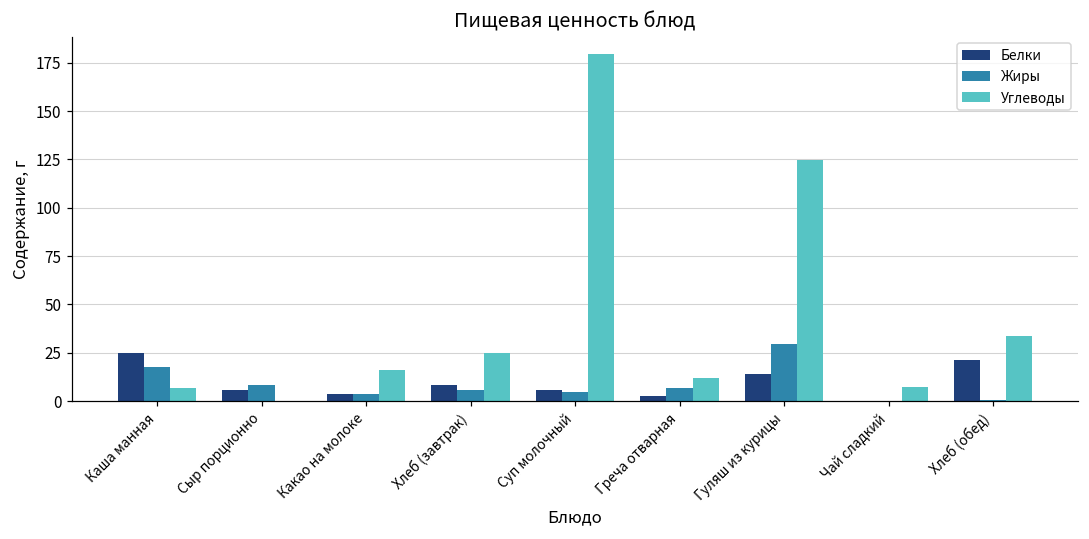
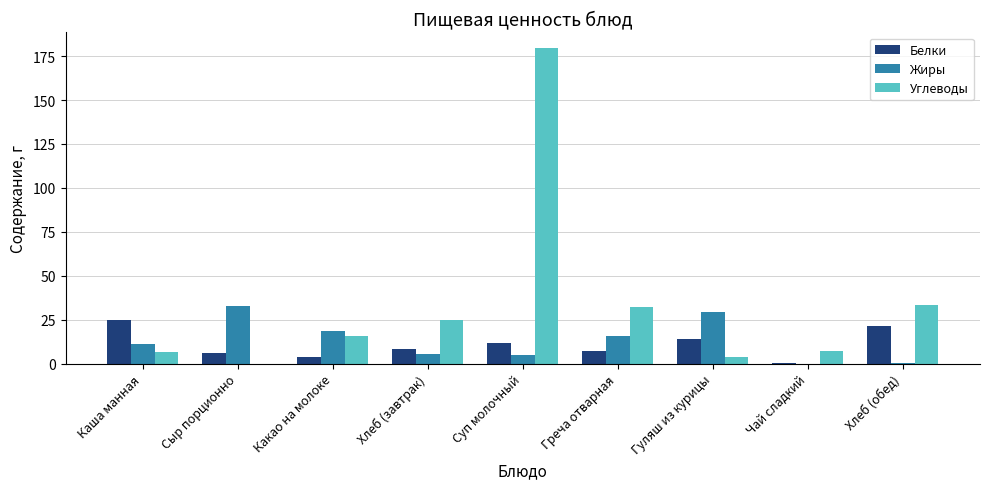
Жиры, Каша манная: 17 -> 11
Жиры, Сыр порционно: 8 -> 33
Жиры, Какао на молоке: 3 -> 19
Белки, Суп молочный: 6 -> 12
Белки, Греча отварная: 3 -> 7
Жиры, Греча отварная: 7 -> 16
Углеводы, Греча отварная: 12 -> 32
Углеводы, Гуляш из курицы: 125 -> 4
